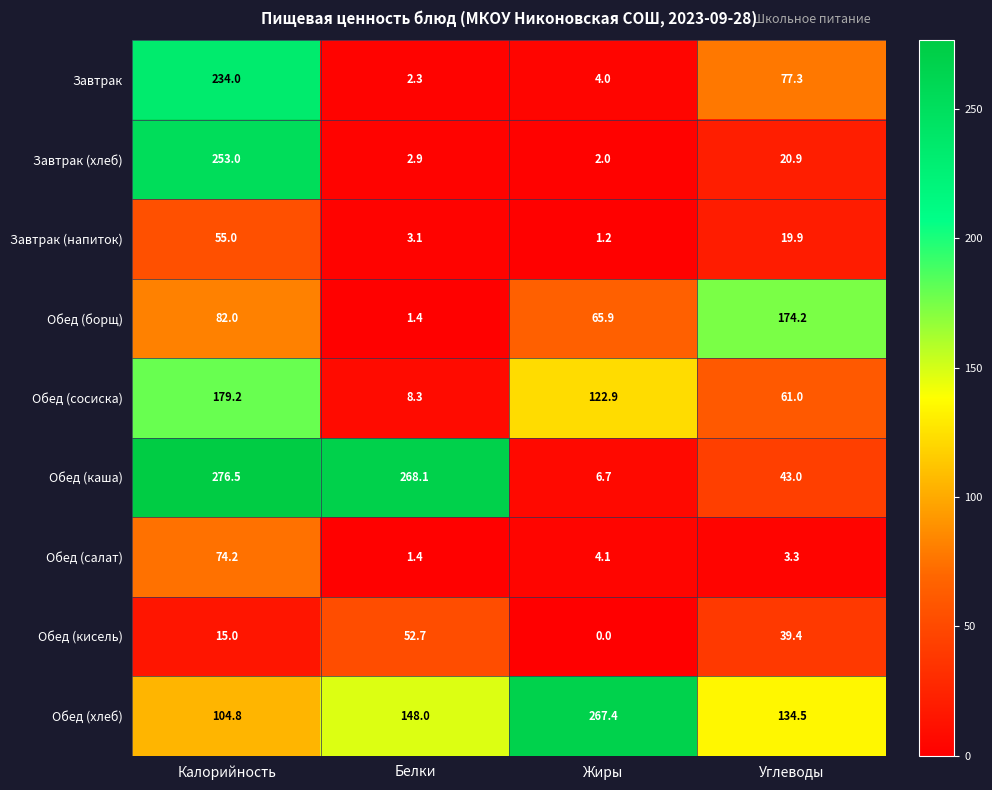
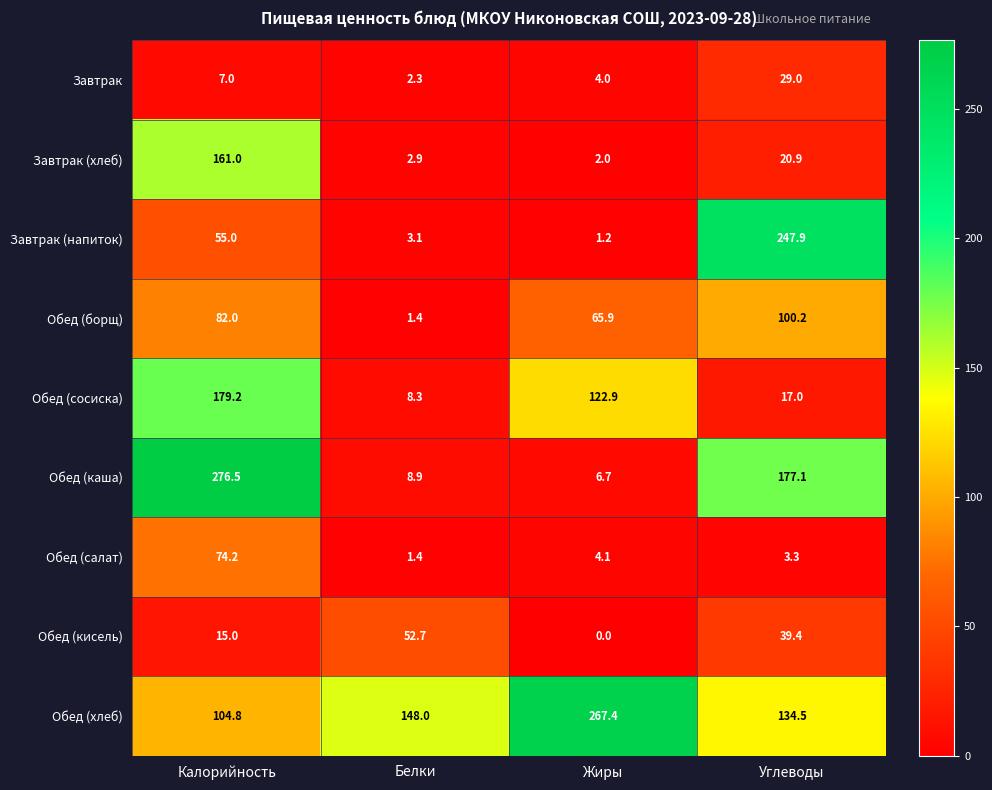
Завтрак, Калорийность: 234.0 -> 7.0
Завтрак, Углеводы: 77.3 -> 29.0
Завтрак (хлеб), Калорийность: 253.0 -> 161.0
Завтрак (напиток), Углеводы: 19.9 -> 247.9
Обед (борщ), Углеводы: 174.2 -> 100.2
Обед (сосиска), Углеводы: 61.0 -> 17.0
Обед (каша), Белки: 268.1 -> 8.9
Обед (каша), Углеводы: 43.0 -> 177.1
